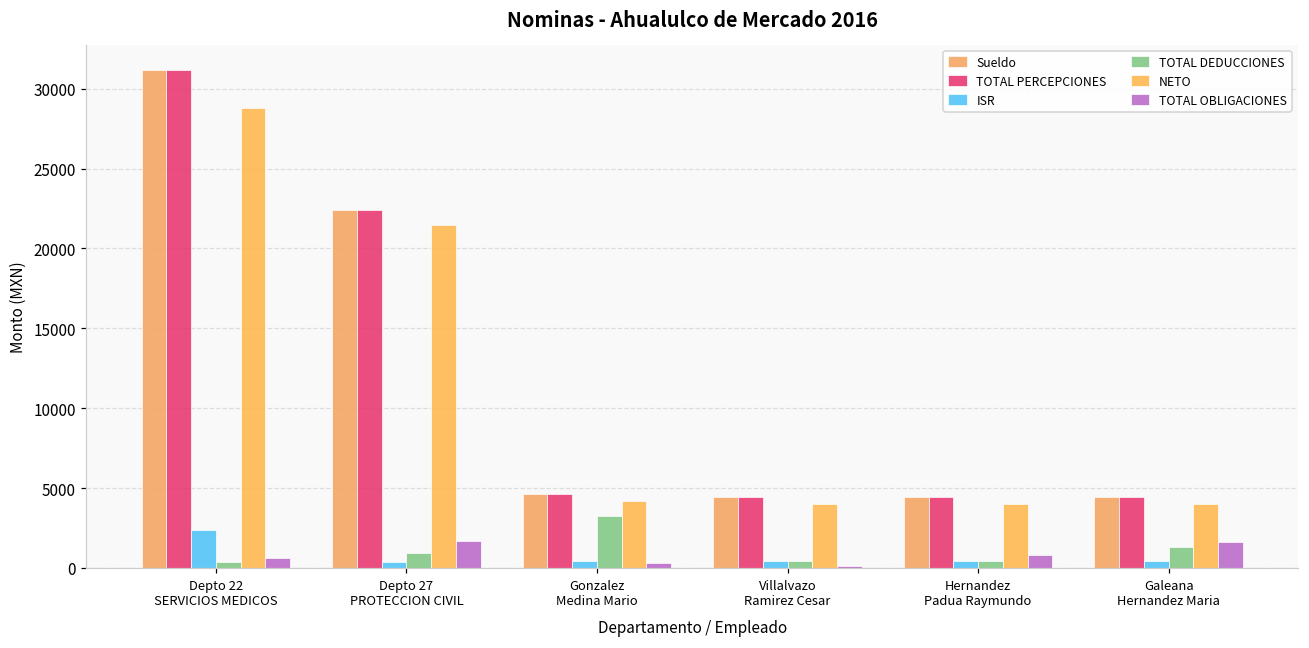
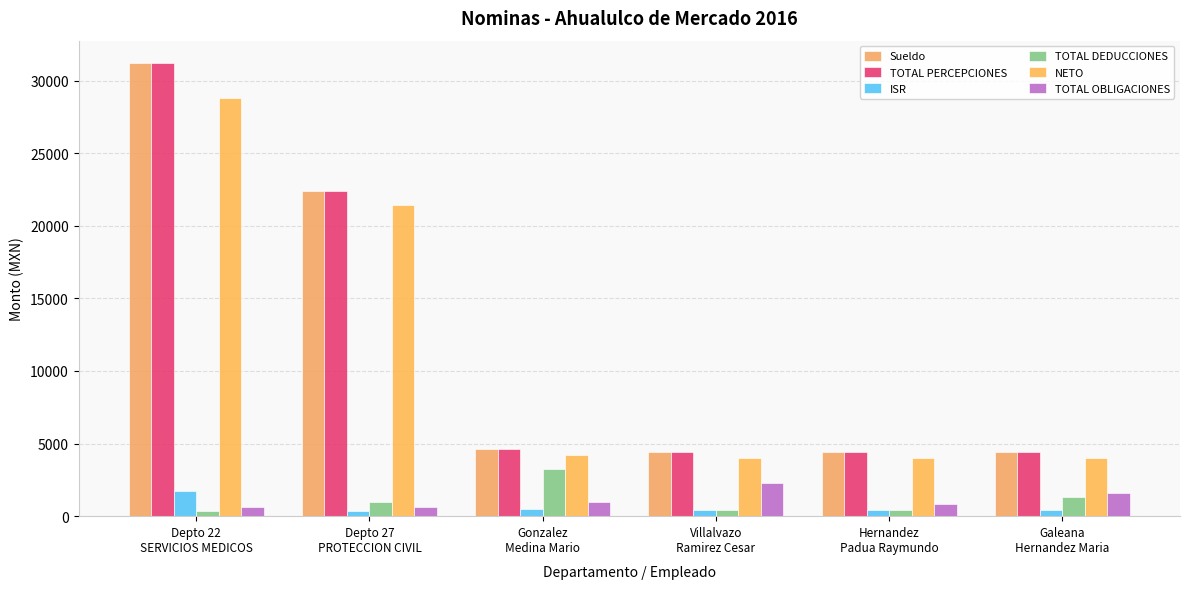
ISR, Depto 22 SERVICIOS MEDICOS: 2400 -> 1700
TOTAL OBLIGACIONES, Depto 27 PROTECCION CIVIL: 1700 -> 600
TOTAL OBLIGACIONES, Gonzalez Medina Mario: 300 -> 1000
TOTAL OBLIGACIONES, Villalvazo Ramirez Cesar: 100 -> 2300
